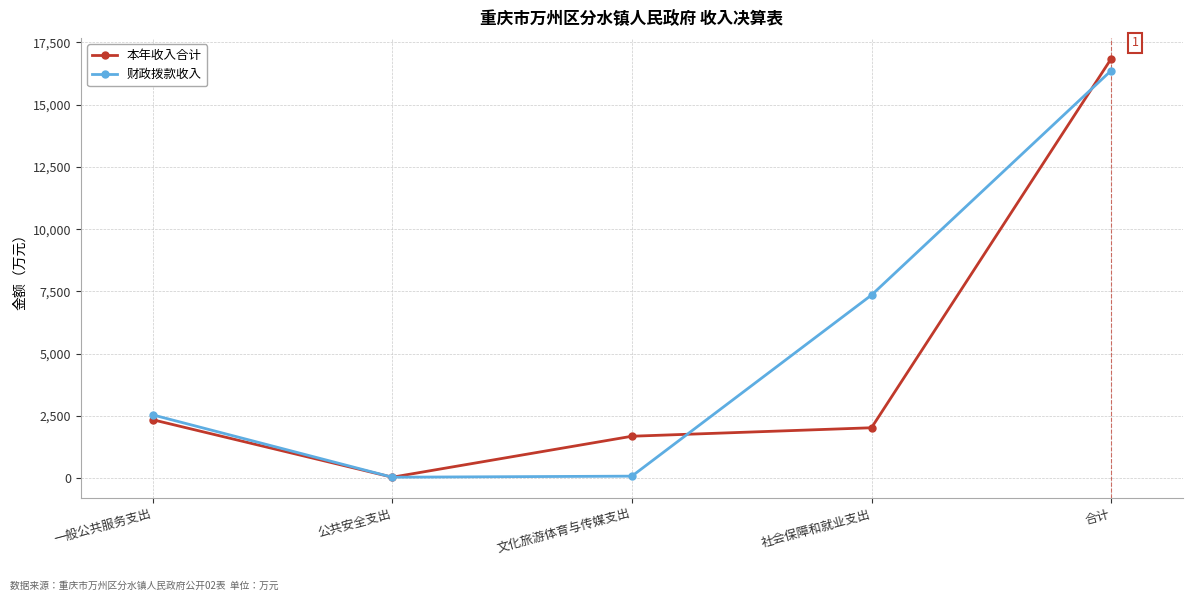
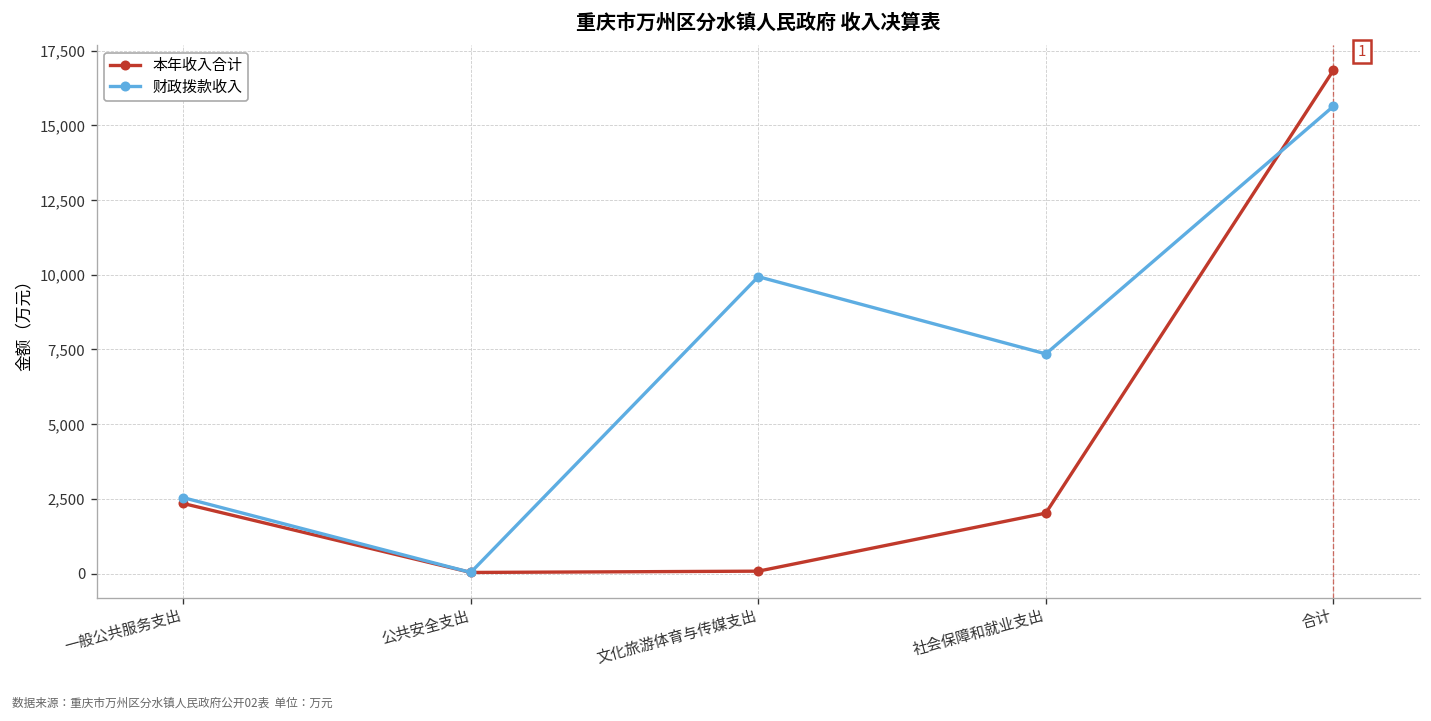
本年收入合计, 文化旅游体育与传媒支出: 1,700 -> 100
财政拨款收入, 文化旅游体育与传媒支出: 100 -> 9,900
财政拨款收入, 合计: 16,400 -> 15,600
